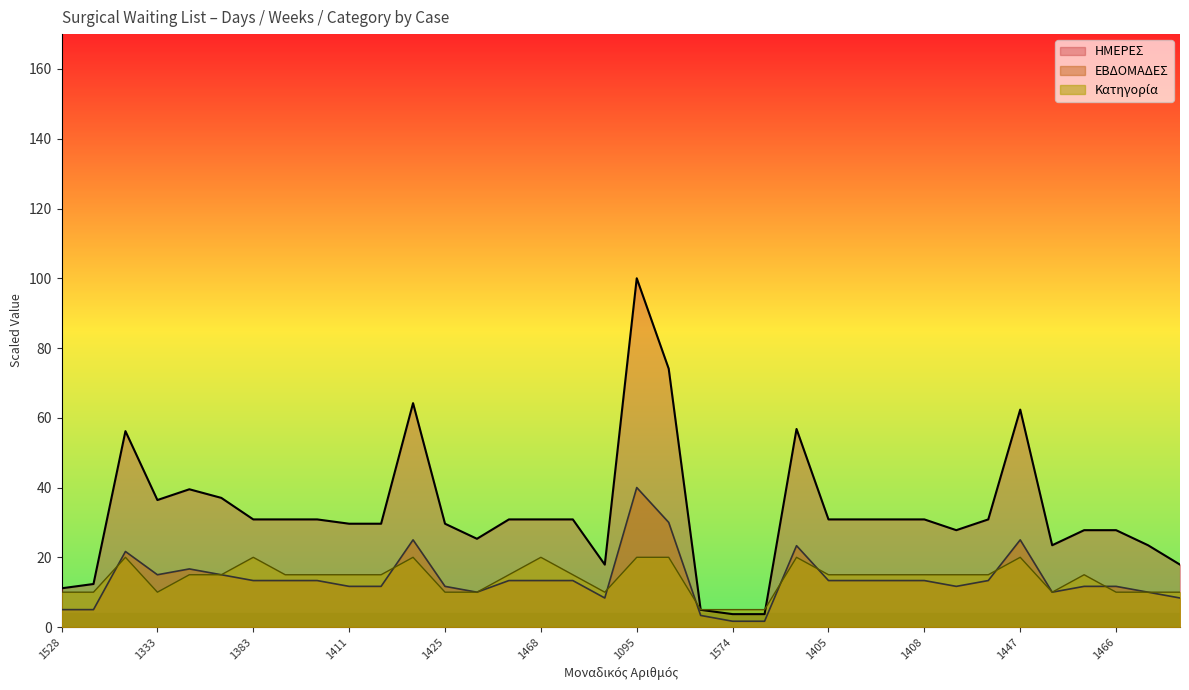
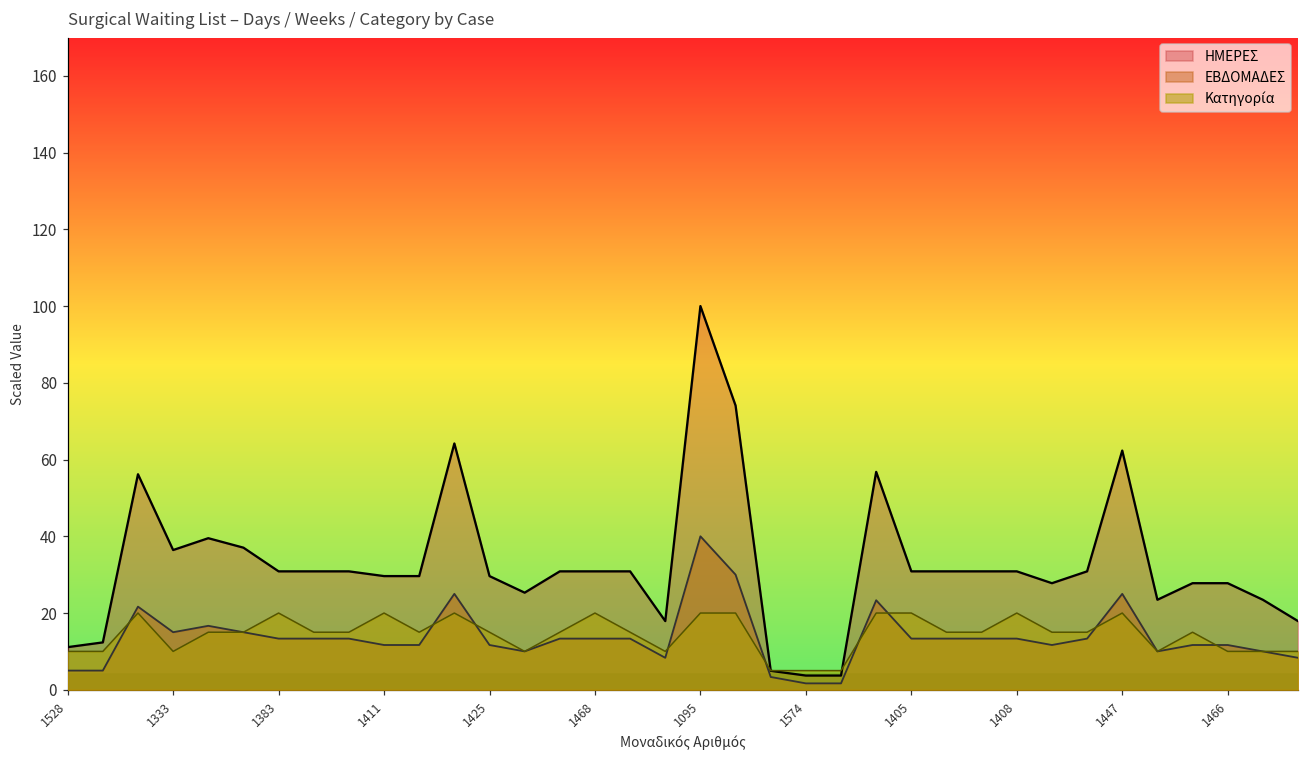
Κατηγορία, 1411: 15 -> 20
Κατηγορία, 1425: 10 -> 15
Κατηγορία, 1405: 15 -> 20
Κατηγορία, 1408: 15 -> 20
